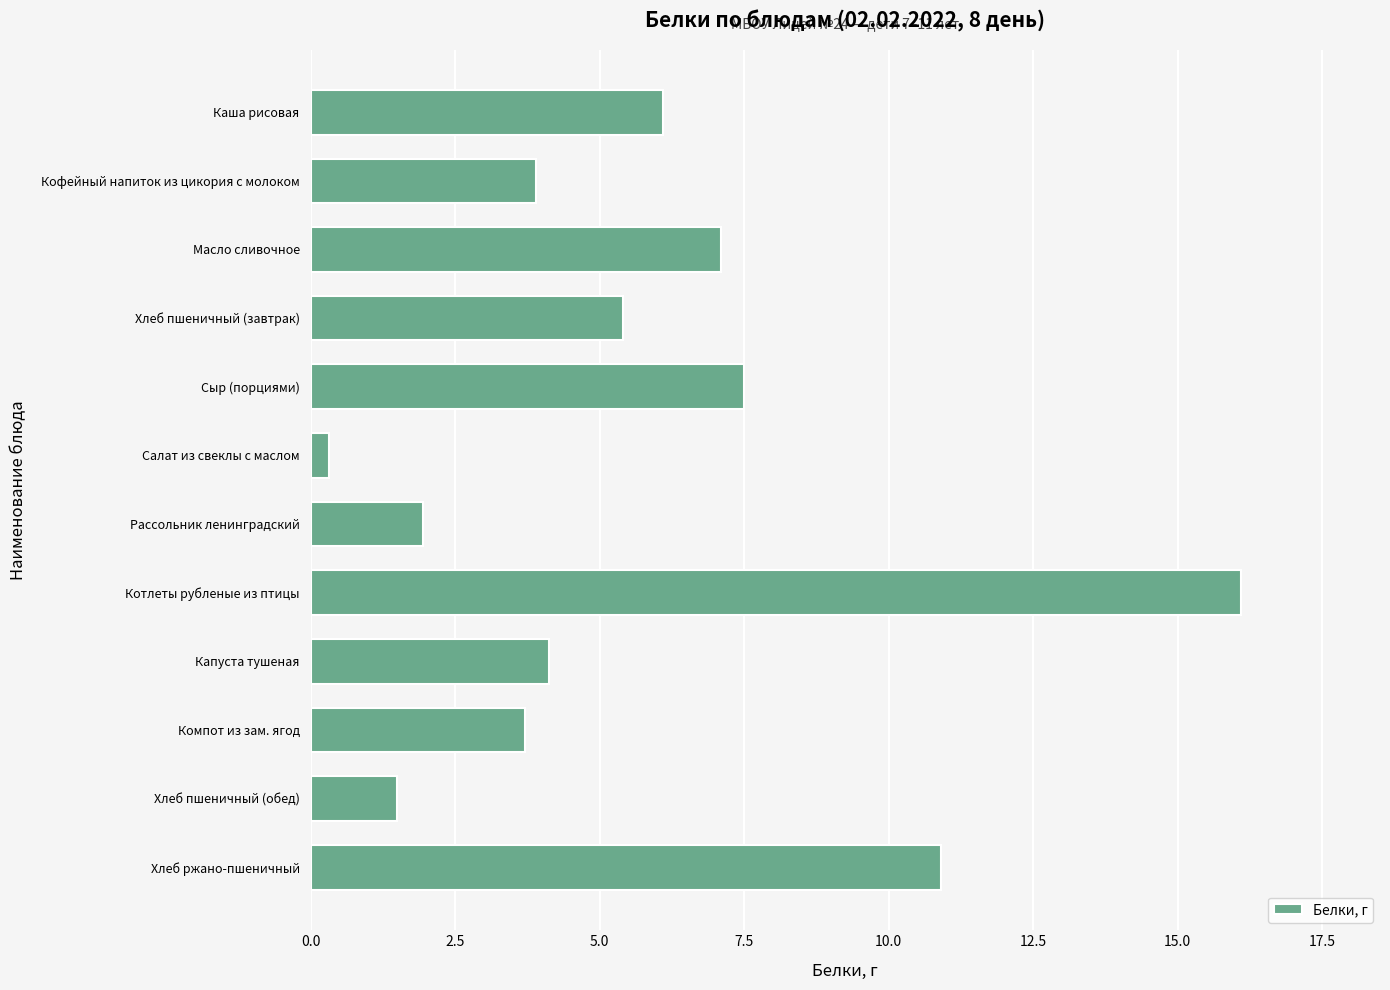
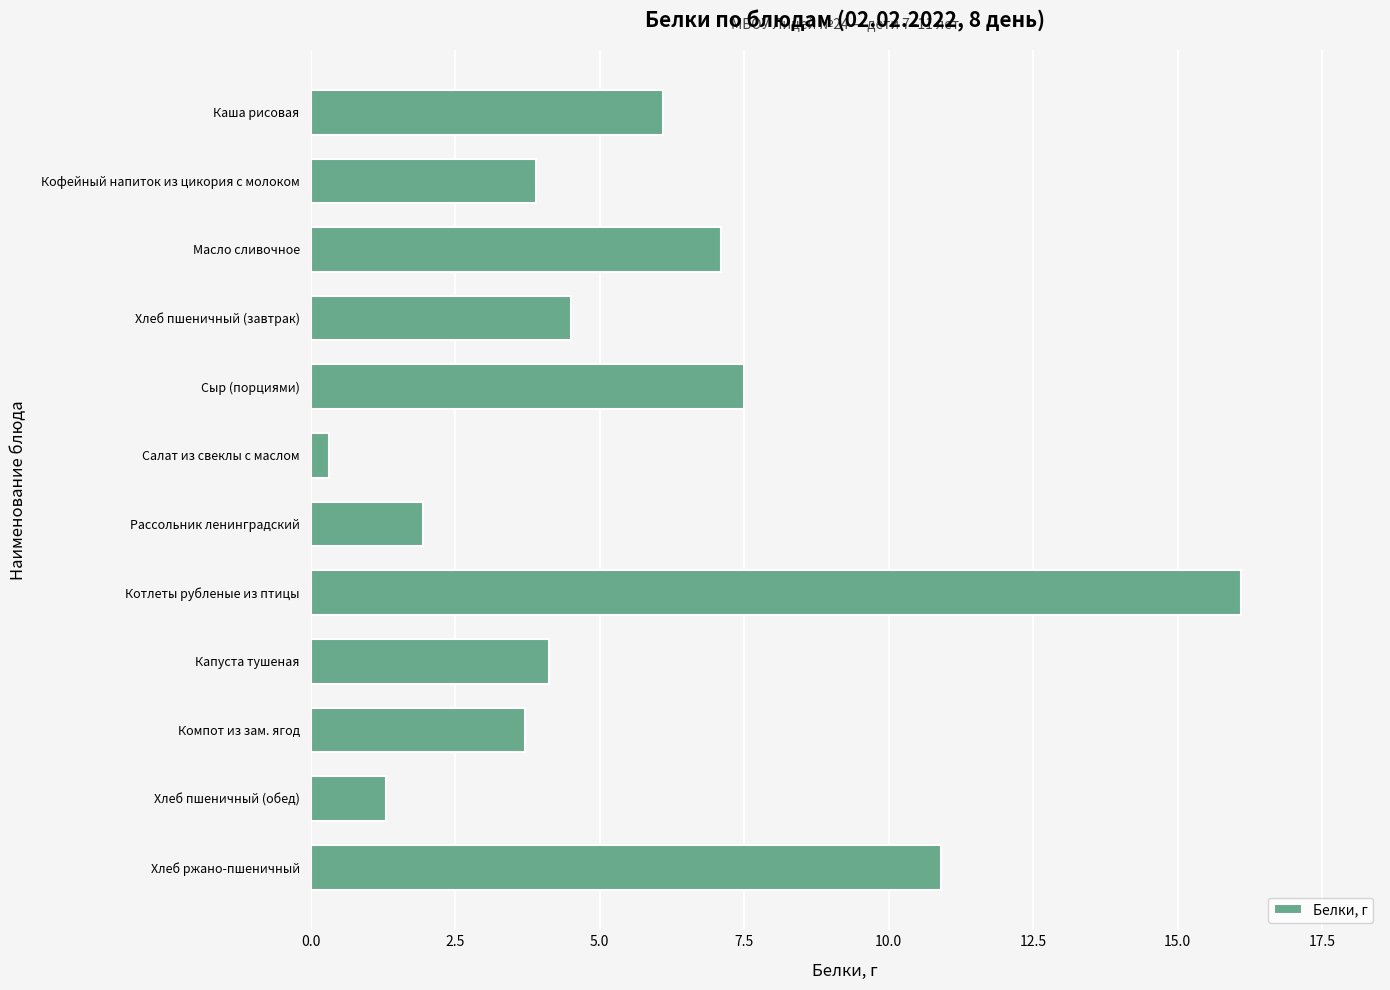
Хлеб пшеничный (завтрак): 5.4 -> 4.5
Хлеб пшеничный (обед): 1.5 -> 1.3
